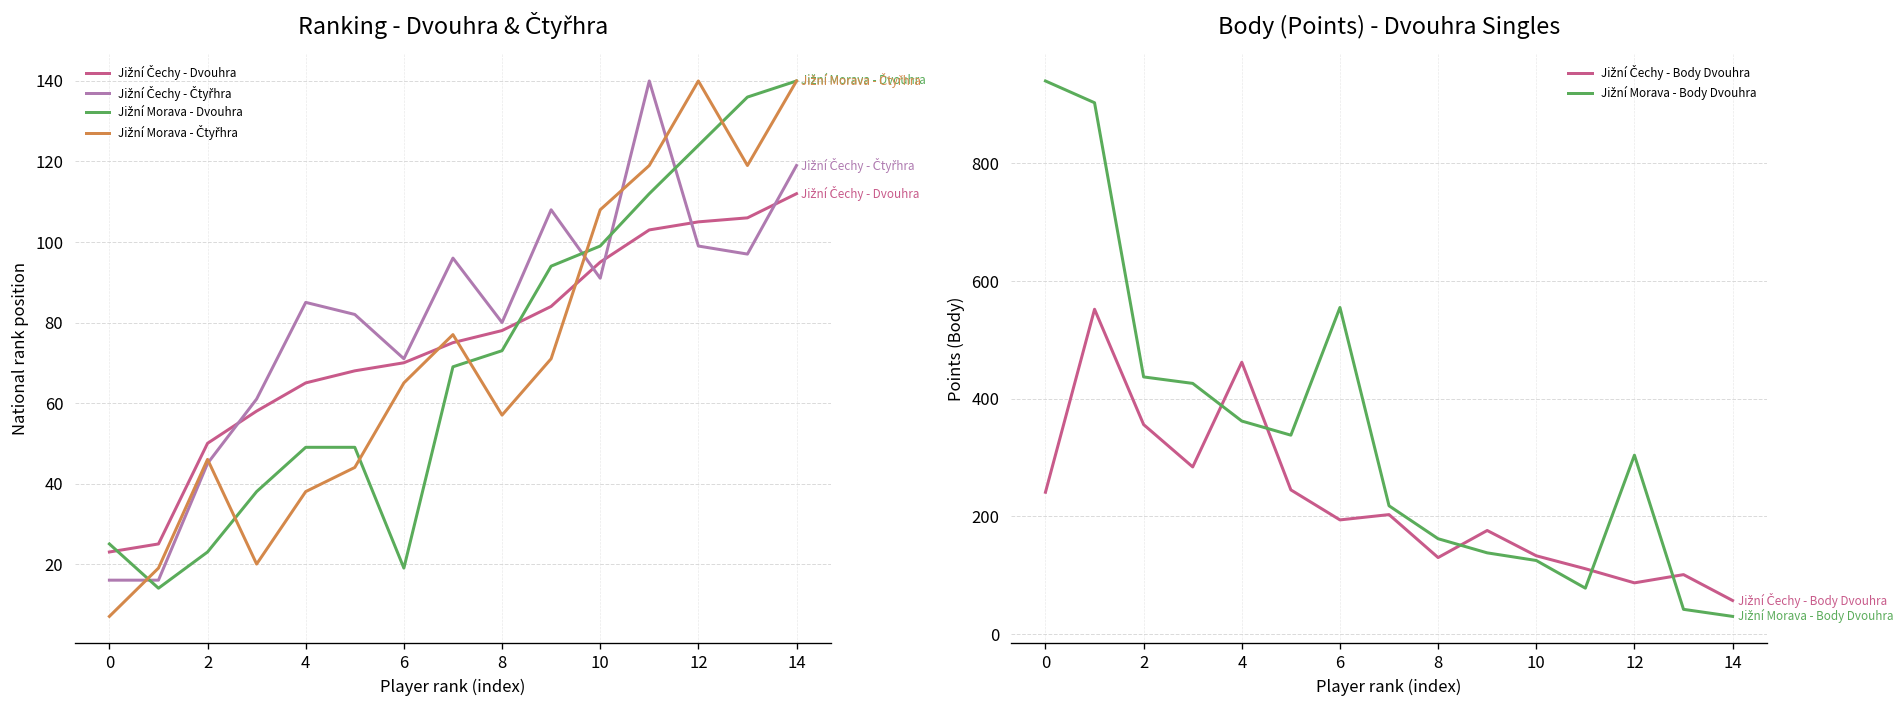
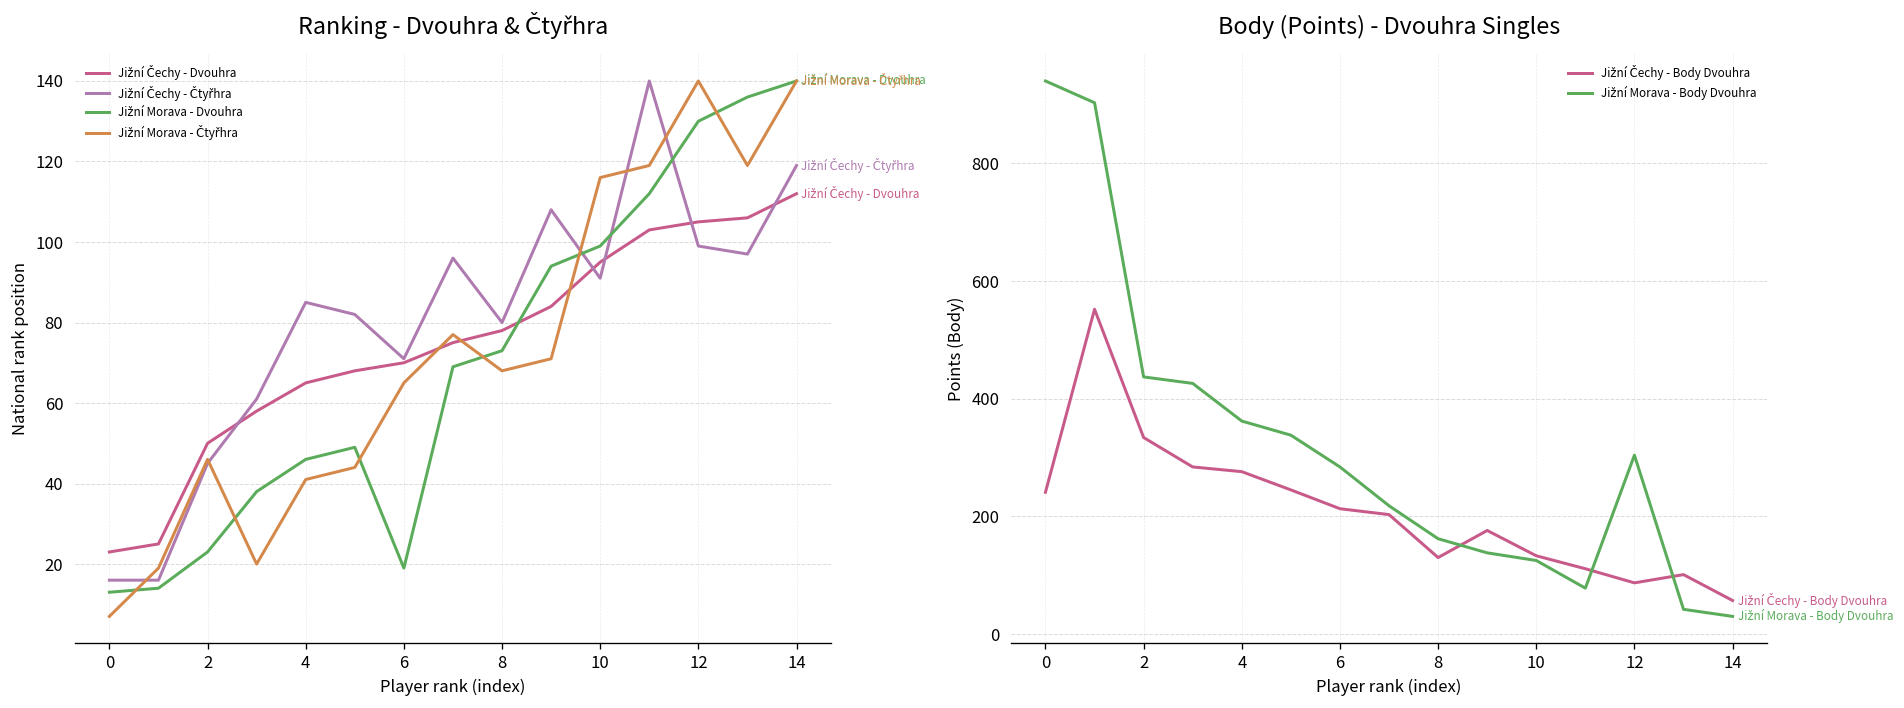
Ranking - Dvouhra & Čtyřhra, Jižní Morava - Dvouhra, 0: 25 -> 13
Ranking - Dvouhra & Čtyřhra, Jižní Morava - Dvouhra, 4: 49 -> 46
Ranking - Dvouhra & Čtyřhra, Jižní Morava - Čtyřhra, 4: 38 -> 41
Ranking - Dvouhra & Čtyřhra, Jižní Morava - Čtyřhra, 8: 57 -> 68
Ranking - Dvouhra & Čtyřhra, Jižní Morava - Čtyřhra, 10: 108 -> 116
Ranking - Dvouhra & Čtyřhra, Jižní Morava - Dvouhra, 12: 124 -> 130
Body (Points) - Dvouhra Singles, Jižní Čechy - Body Dvouhra, 2: 360 -> 330
Body (Points) - Dvouhra Singles, Jižní Čechy - Body Dvouhra, 4: 460 -> 280
Body (Points) - Dvouhra Singles, Jižní Čechy - Body Dvouhra, 6: 190 -> 210
Body (Points) - Dvouhra Singles, Jižní Morava - Body Dvouhra, 6: 560 -> 280
